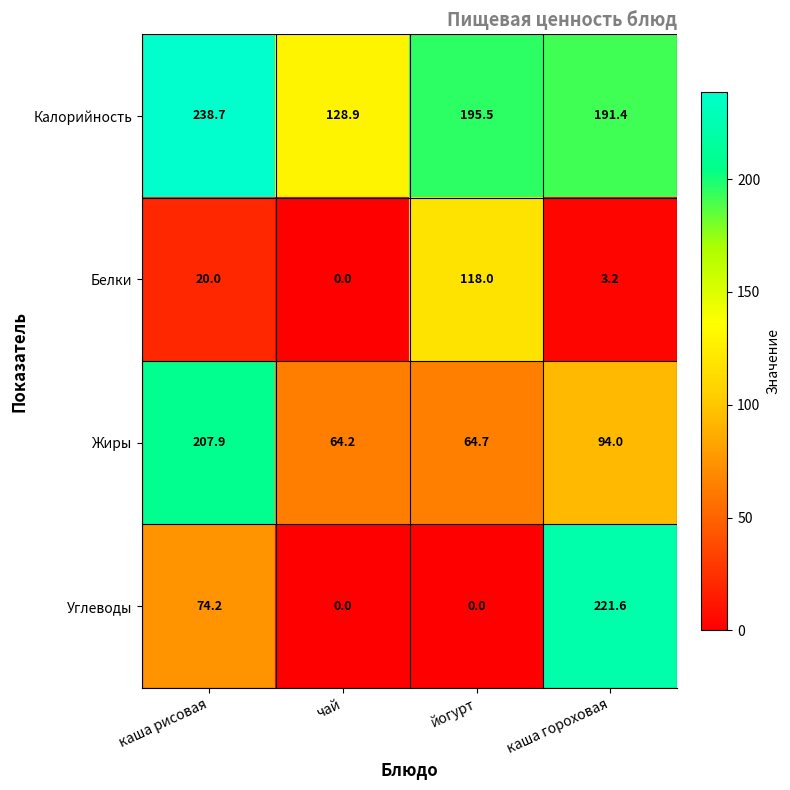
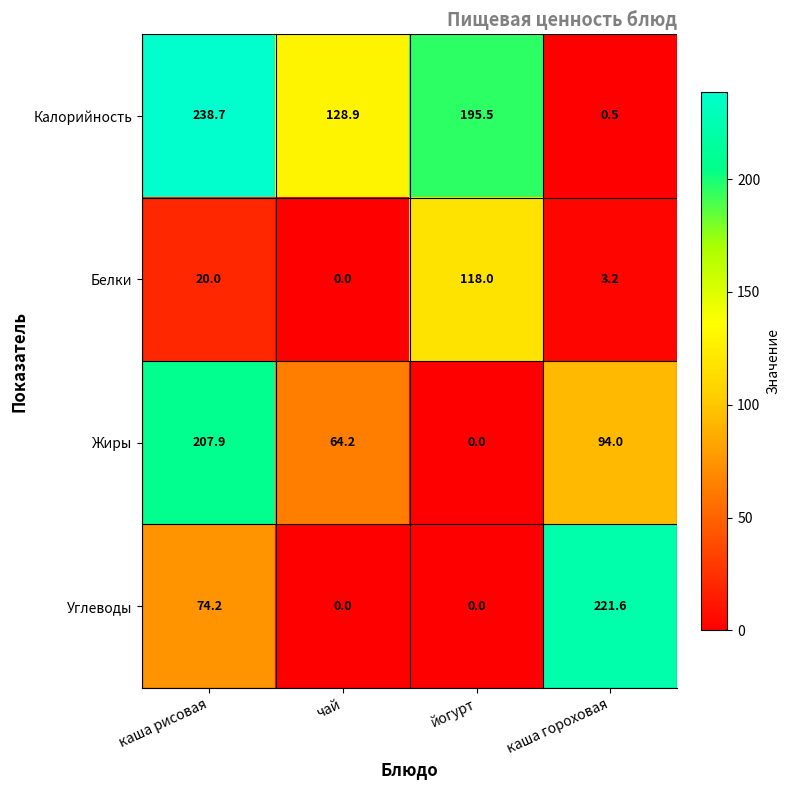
Калорийность, каша гороховая: 191.4 -> 0.5
Жиры, йогурт: 64.7 -> 0.0
